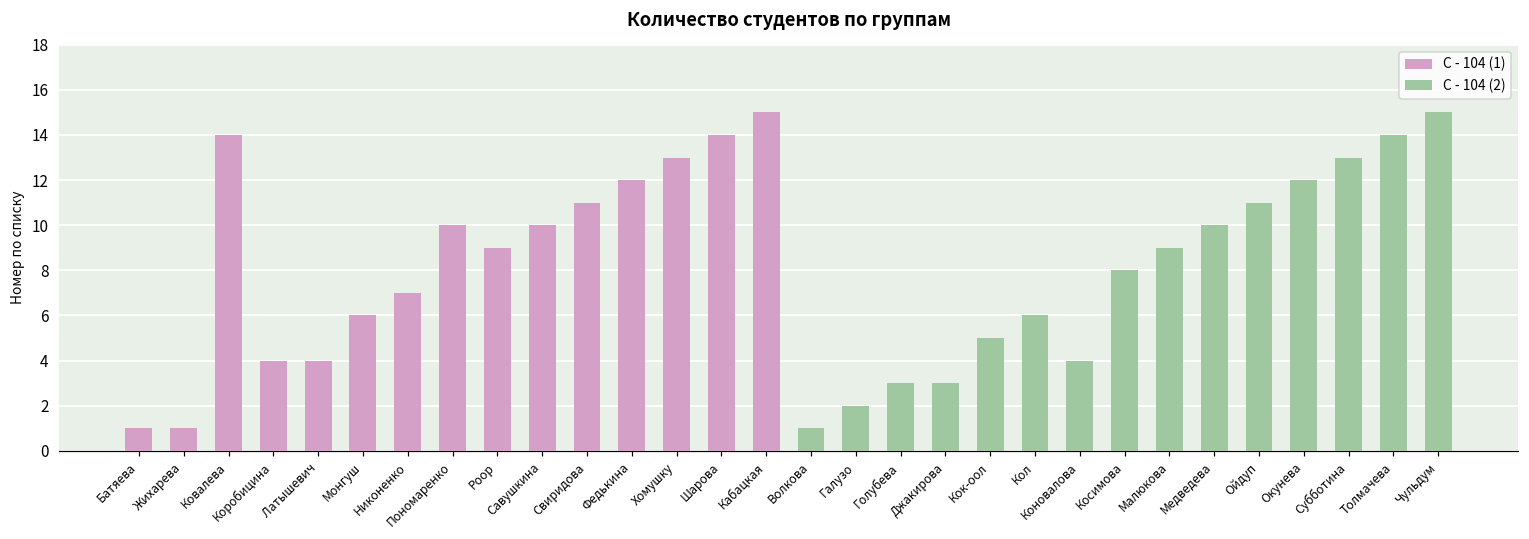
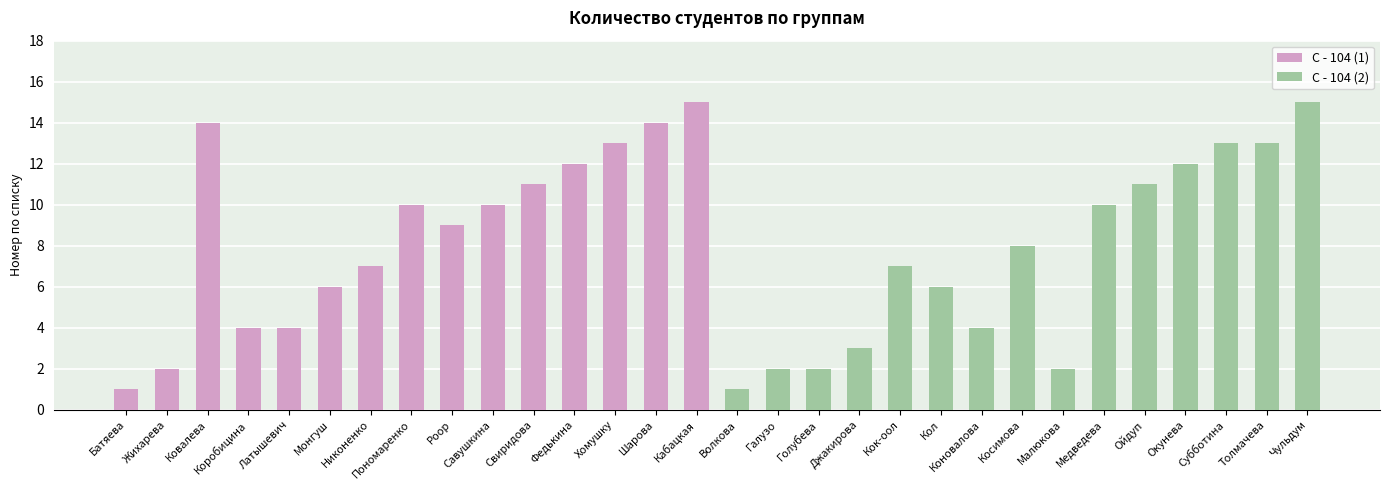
С - 104 (1), Жихарева: 1 -> 2
С - 104 (2), Голубева: 3 -> 2
С - 104 (2), Кок-оол: 5 -> 7
С - 104 (2), Малюкова: 9 -> 2
С - 104 (2), Толмачева: 14 -> 13
